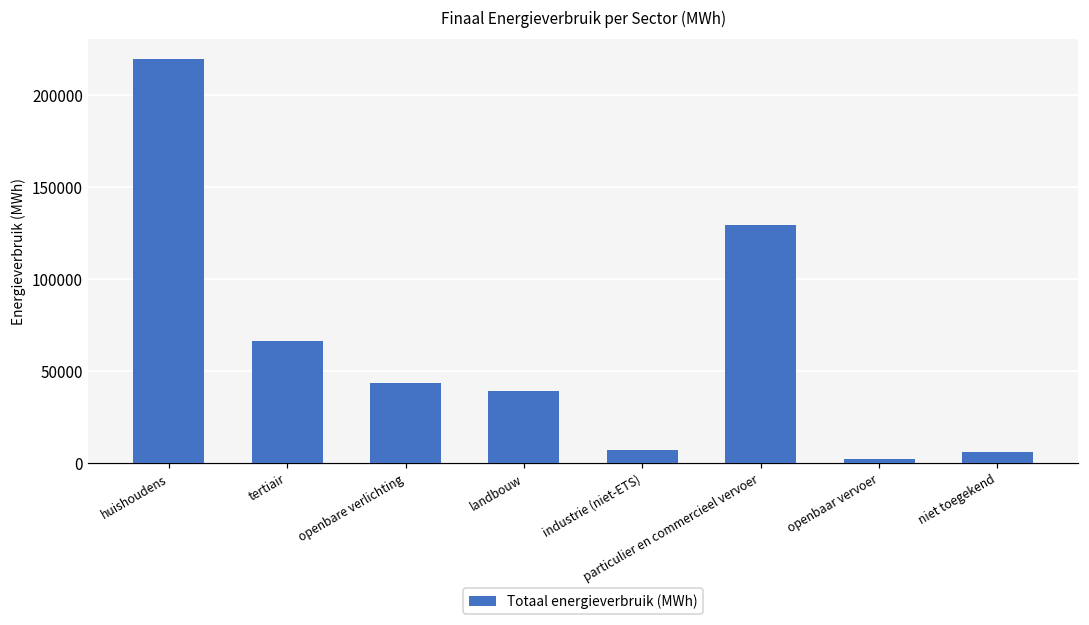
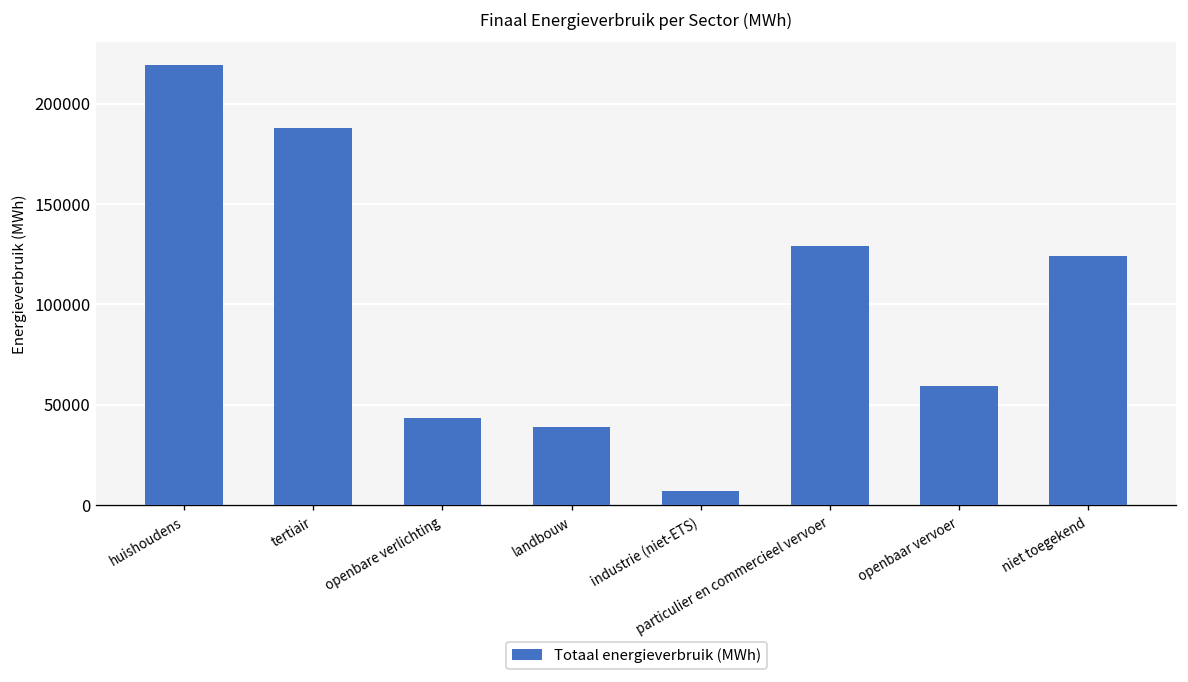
tertiair: 66000 -> 188000
openbaar vervoer: 2000 -> 59000
niet toegekend: 6000 -> 124000
